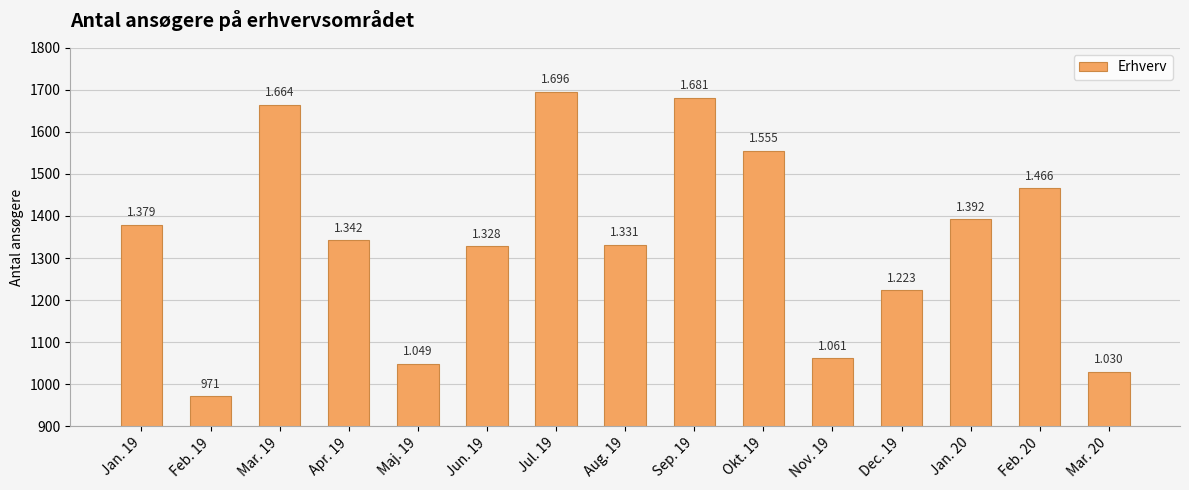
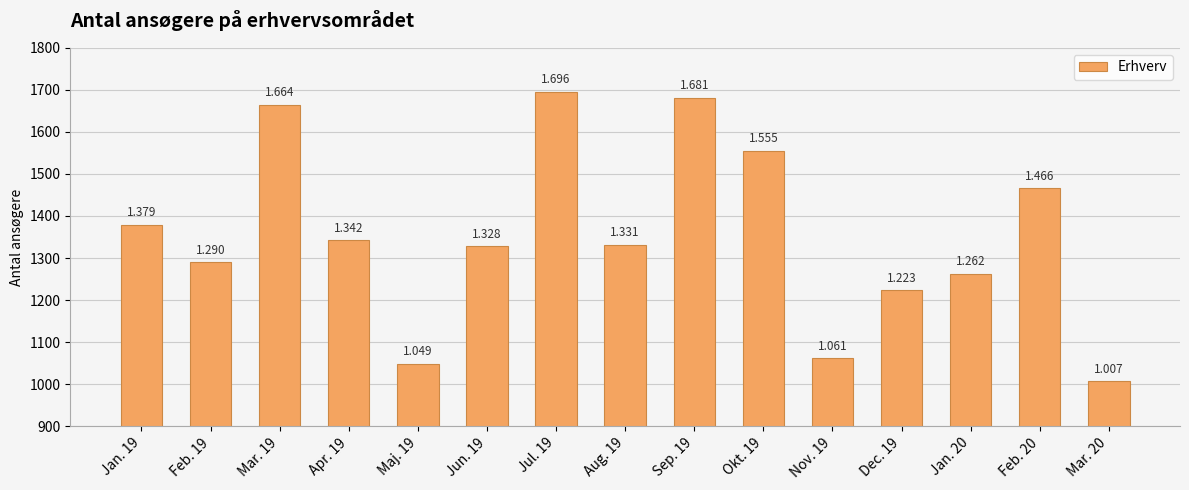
Feb. 19: 971 -> 1.290
Jan. 20: 1.392 -> 1.262
Mar. 20: 1.030 -> 1.007
